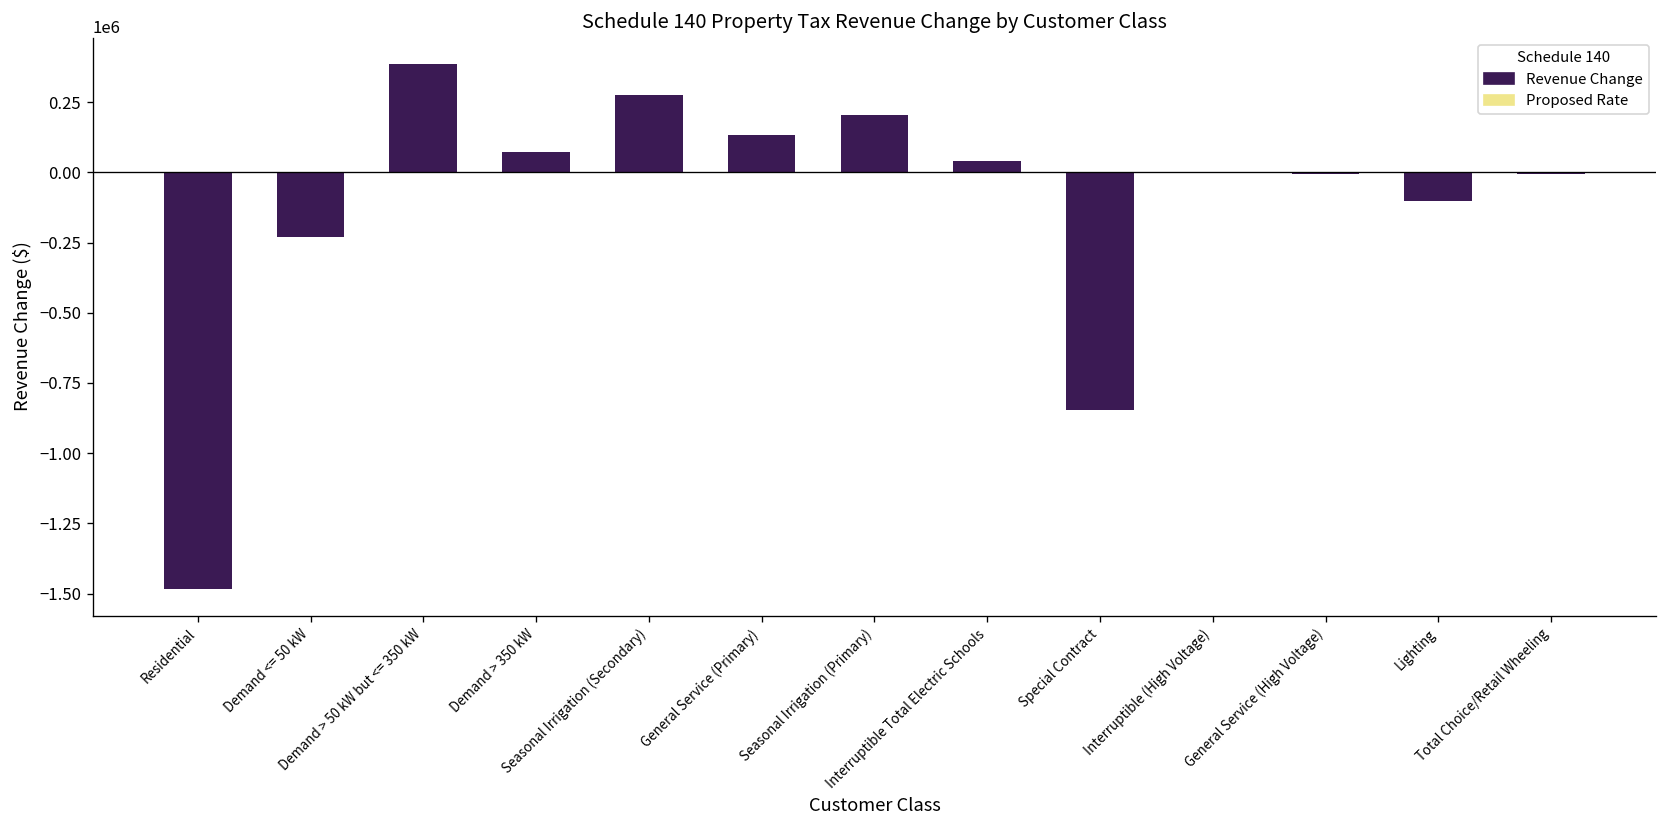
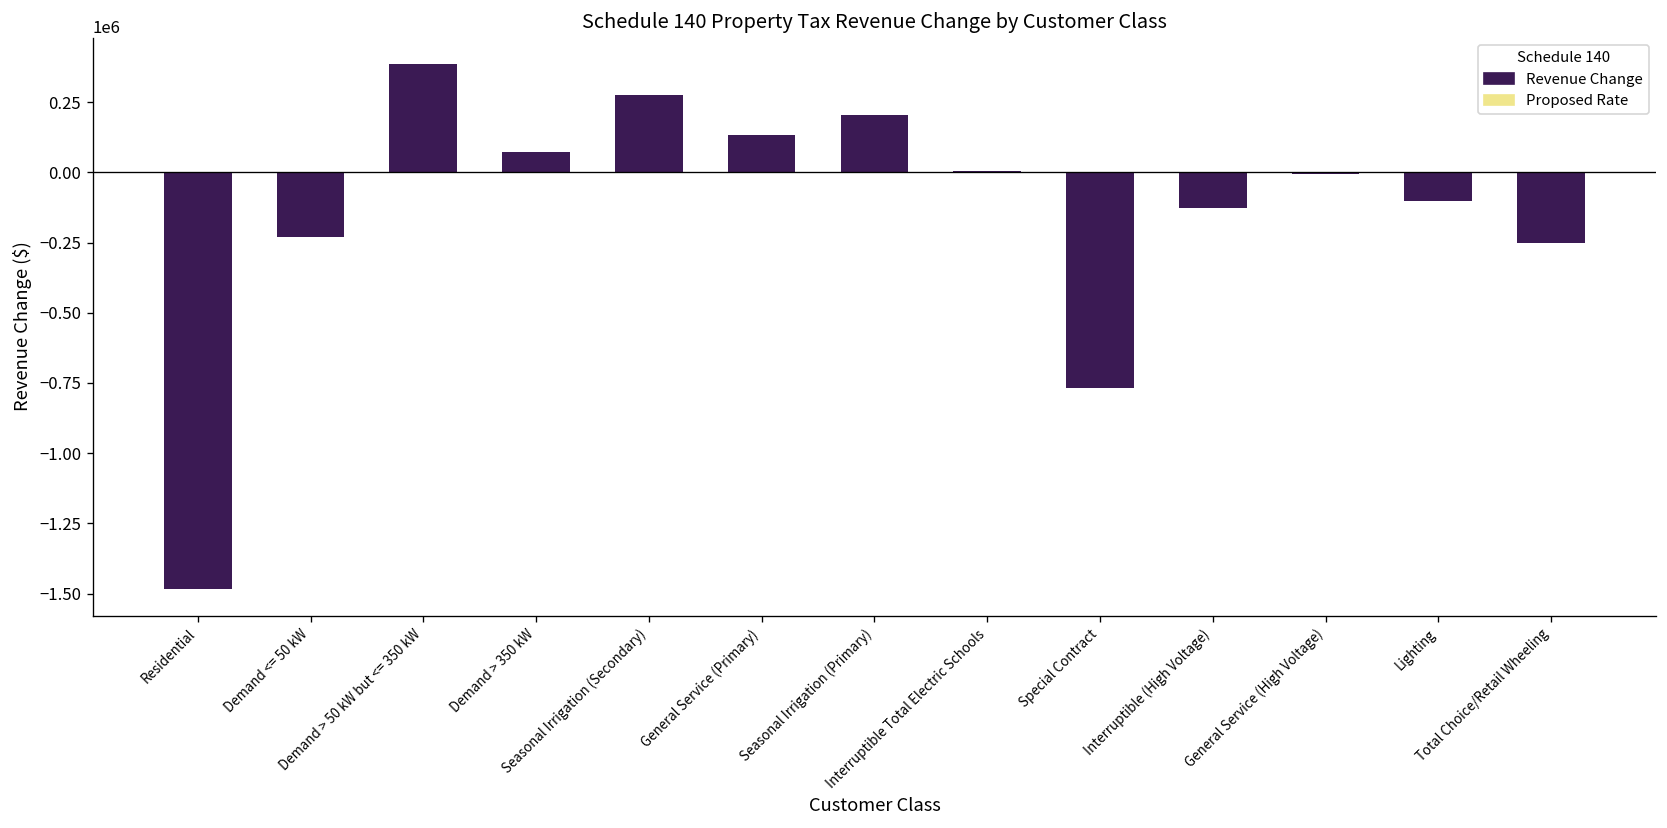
Interruptible Total Electric Schools: 40000 -> 0
Special Contract: -850000 -> -770000
Interruptible (High Voltage): 0 -> -130000
Total Choice/Retail Wheeling: -10000 -> -250000
